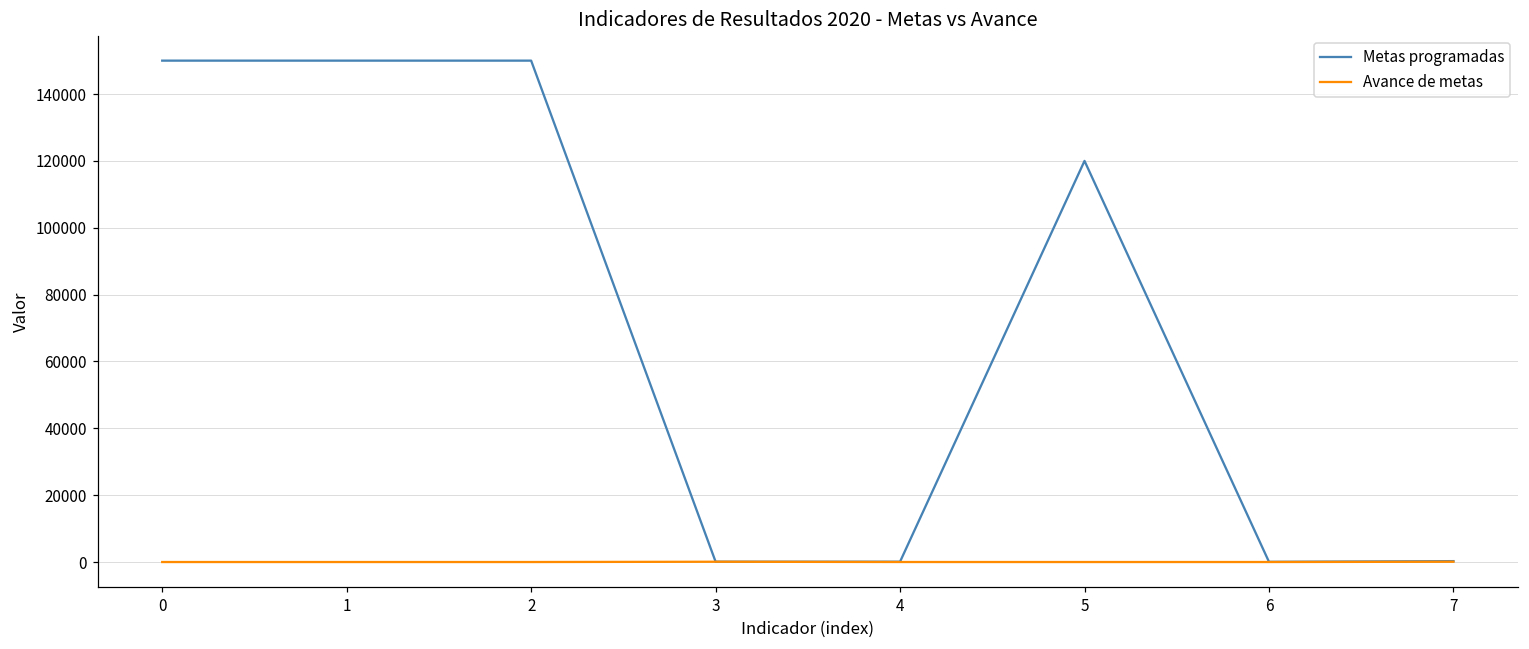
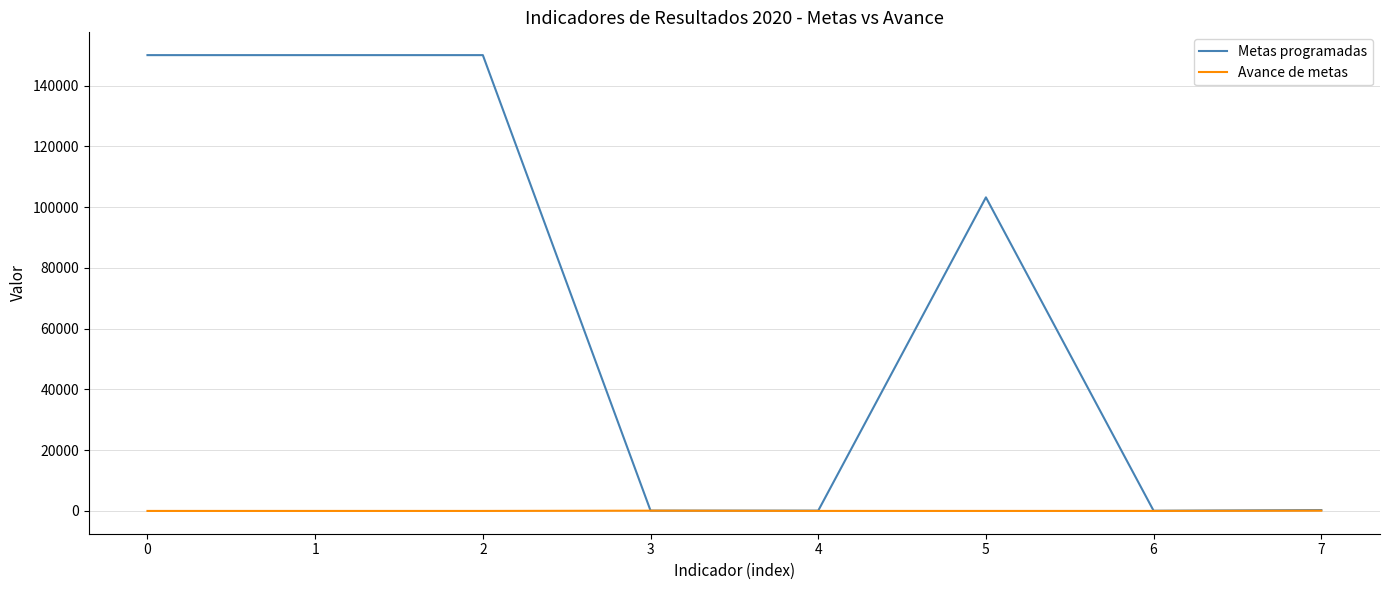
Metas programadas, 5: 120000 -> 103000
